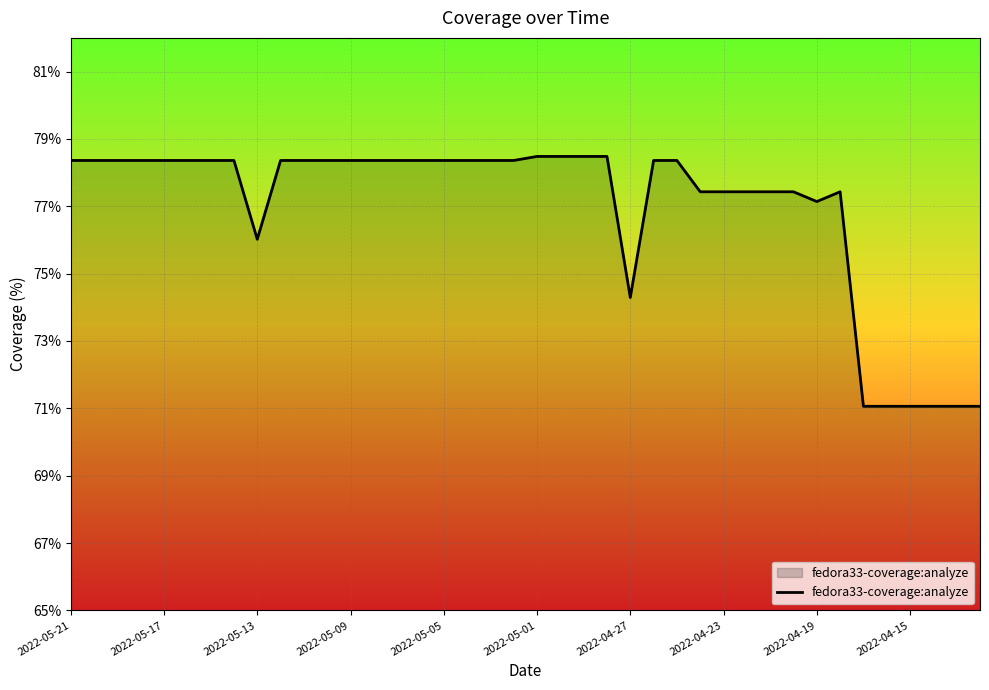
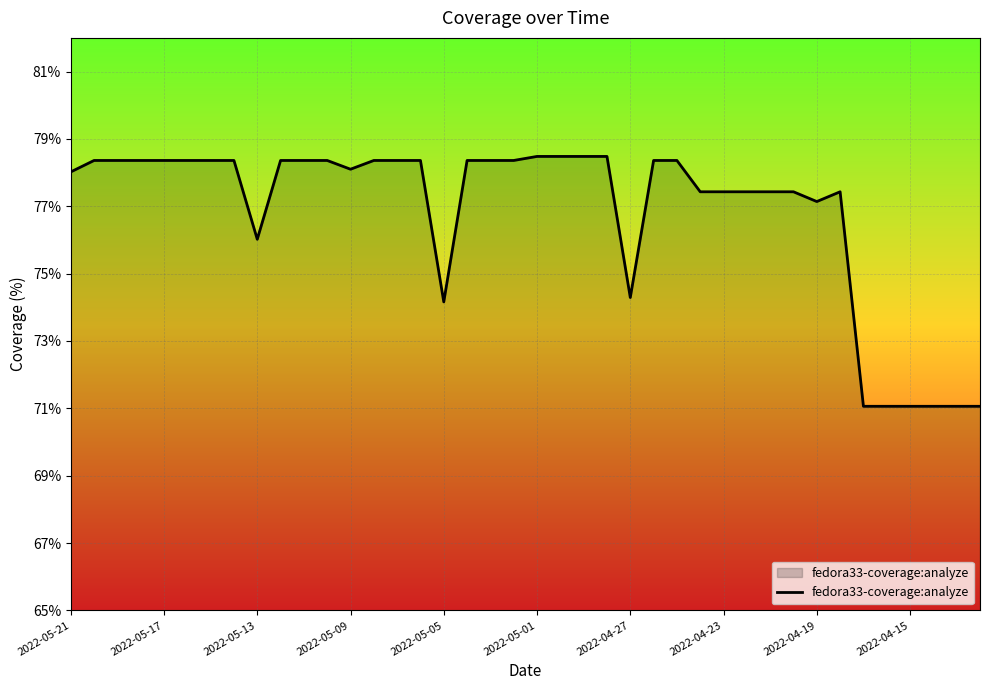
2022-05-21: 78.4% -> 78.0%
2022-05-09: 78.4% -> 78.1%
2022-05-05: 78.4% -> 74.2%
